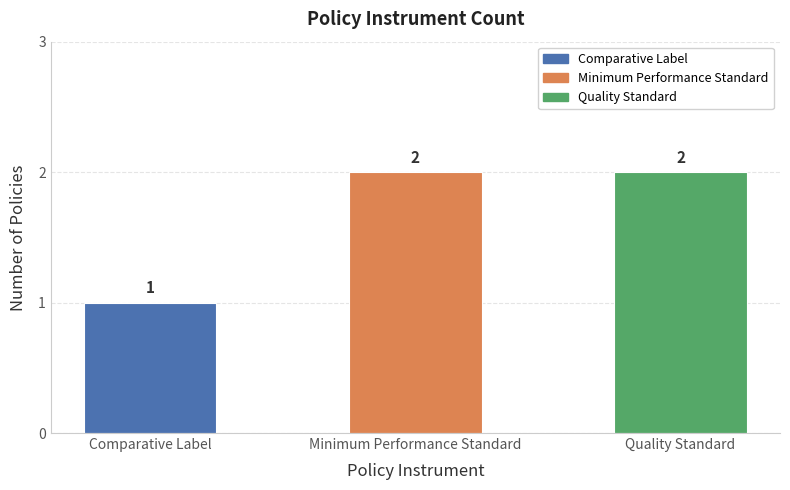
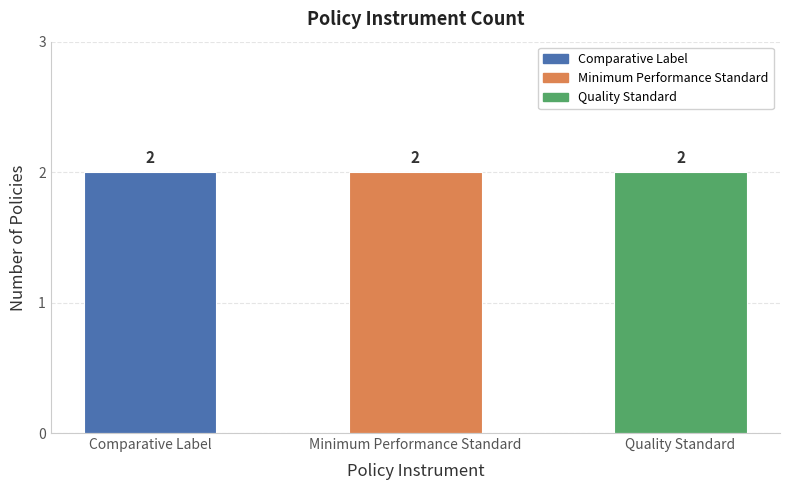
Comparative Label: 1 -> 2
